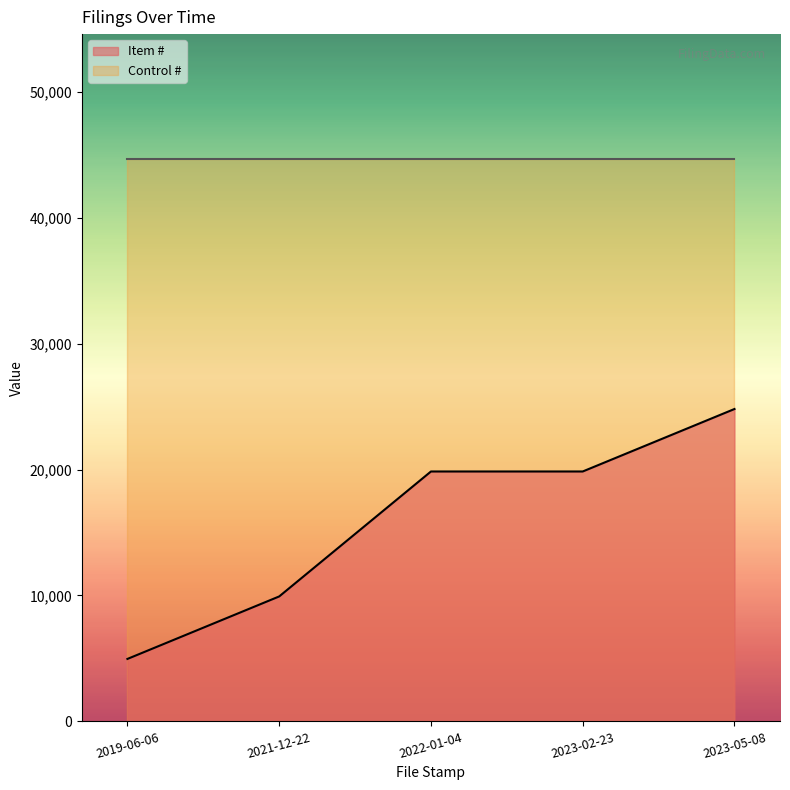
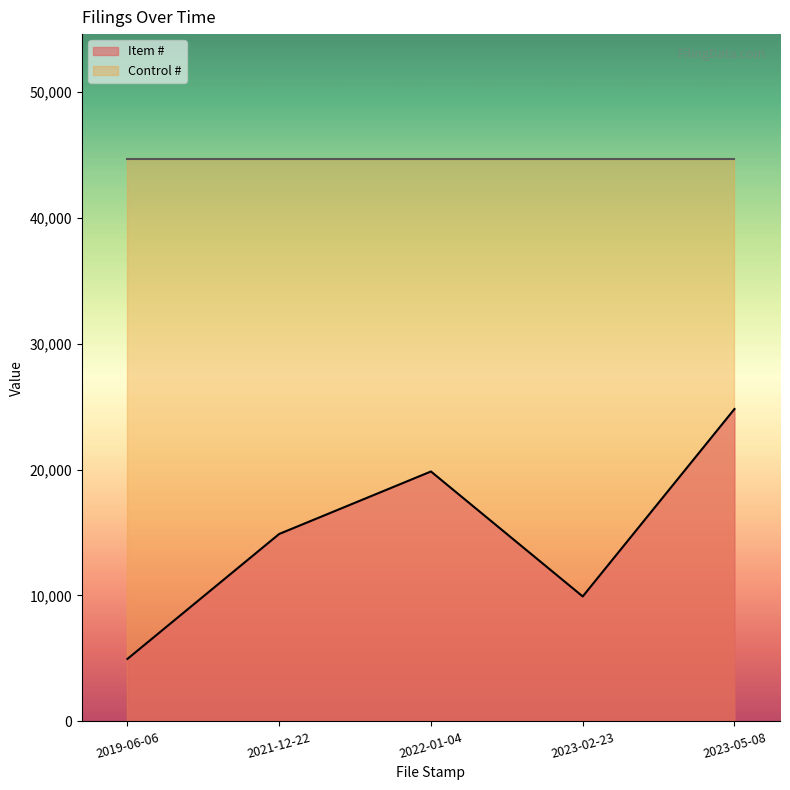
Item #, 2021-12-22: 9,900 -> 14,900
Item #, 2023-02-23: 19,800 -> 9,900
